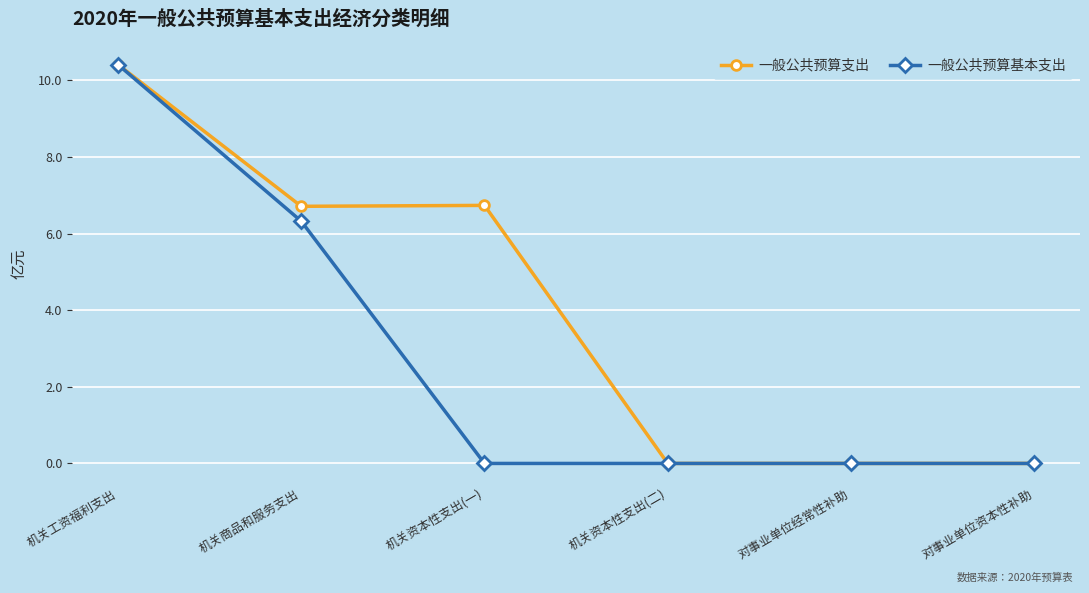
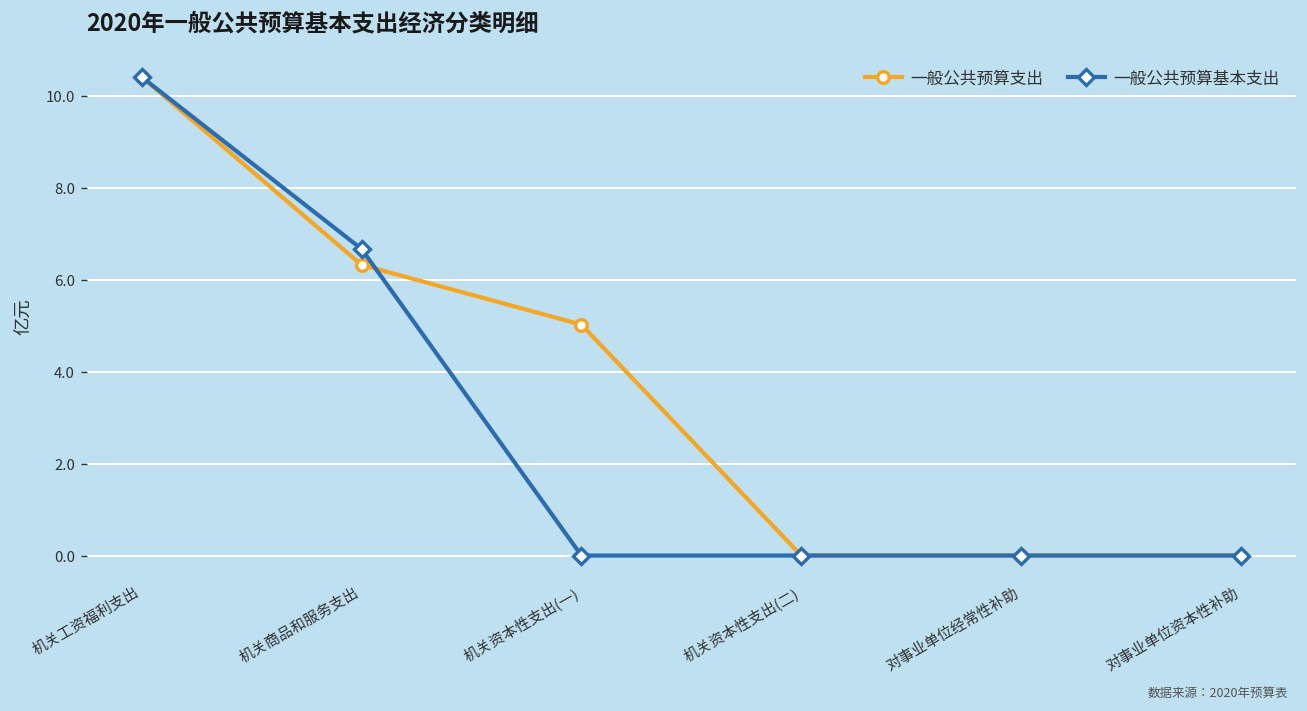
一般公共预算支出, 机关商品和服务支出: 6.7 -> 6.3
一般公共预算基本支出, 机关商品和服务支出: 6.3 -> 6.7
一般公共预算支出, 机关资本性支出(一): 6.7 -> 5.0
